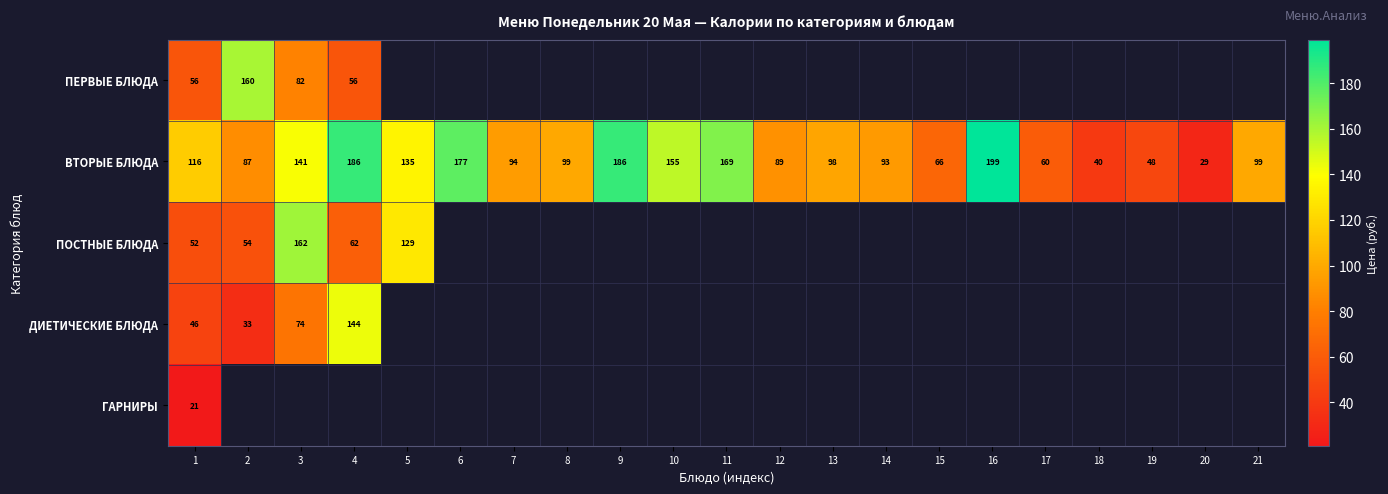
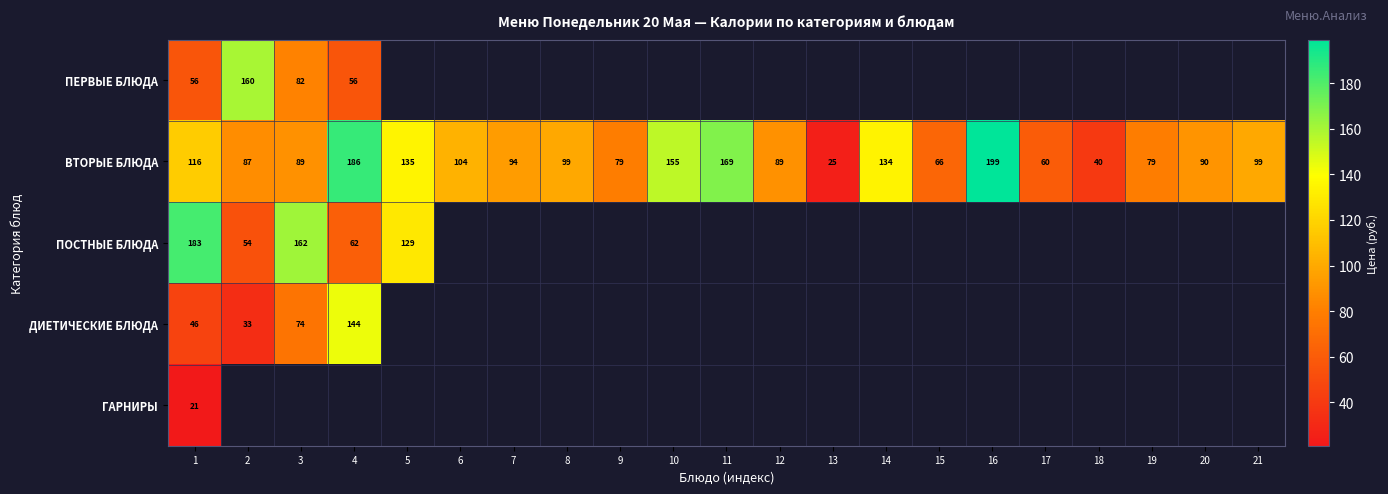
ВТОРЫЕ БЛЮДА, 3: 141 -> 89
ВТОРЫЕ БЛЮДА, 6: 177 -> 104
ВТОРЫЕ БЛЮДА, 9: 186 -> 79
ВТОРЫЕ БЛЮДА, 13: 98 -> 25
ВТОРЫЕ БЛЮДА, 14: 93 -> 134
ВТОРЫЕ БЛЮДА, 19: 48 -> 79
ВТОРЫЕ БЛЮДА, 20: 29 -> 90
ПОСТНЫЕ БЛЮДА, 1: 52 -> 183
